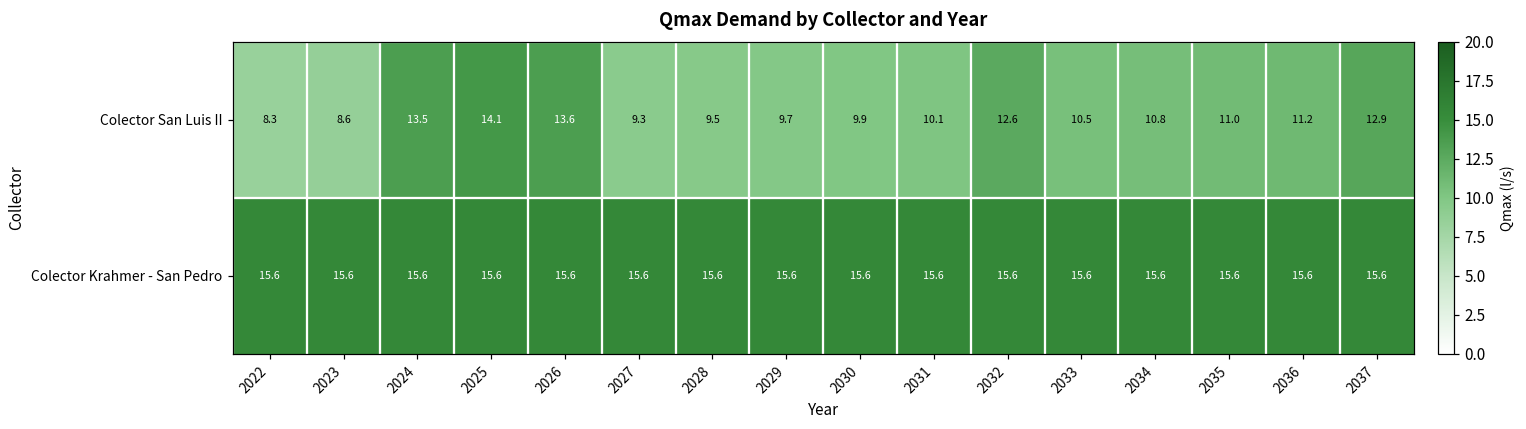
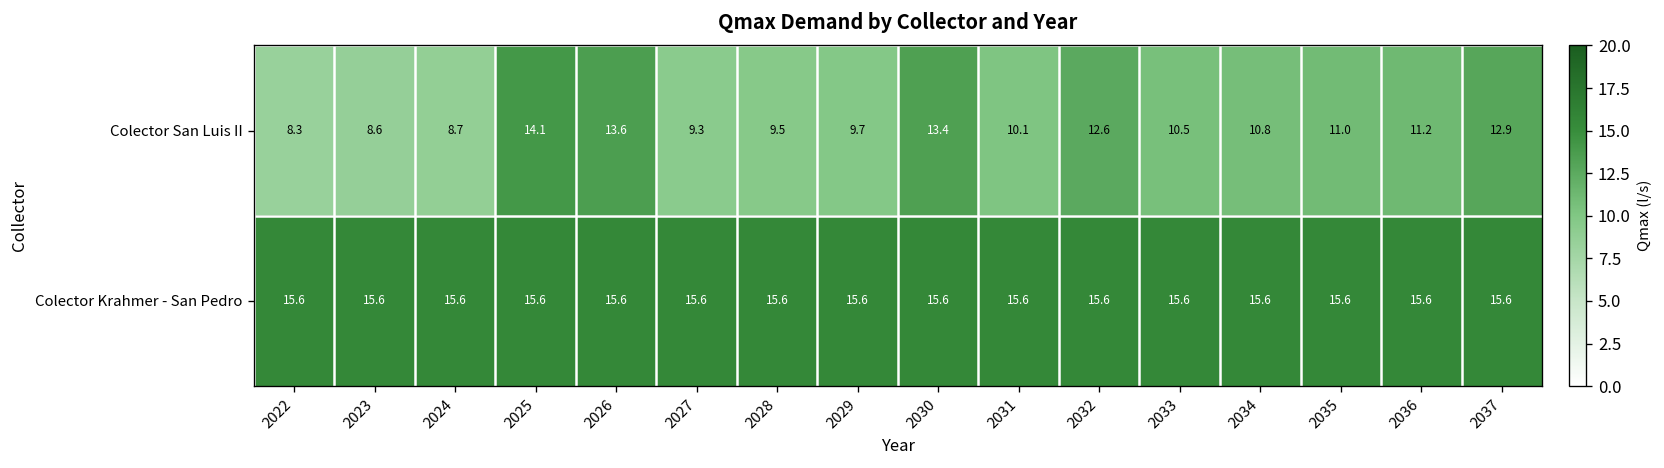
Colector San Luis II, 2024: 13.5 -> 8.7
Colector San Luis II, 2030: 9.9 -> 13.4
